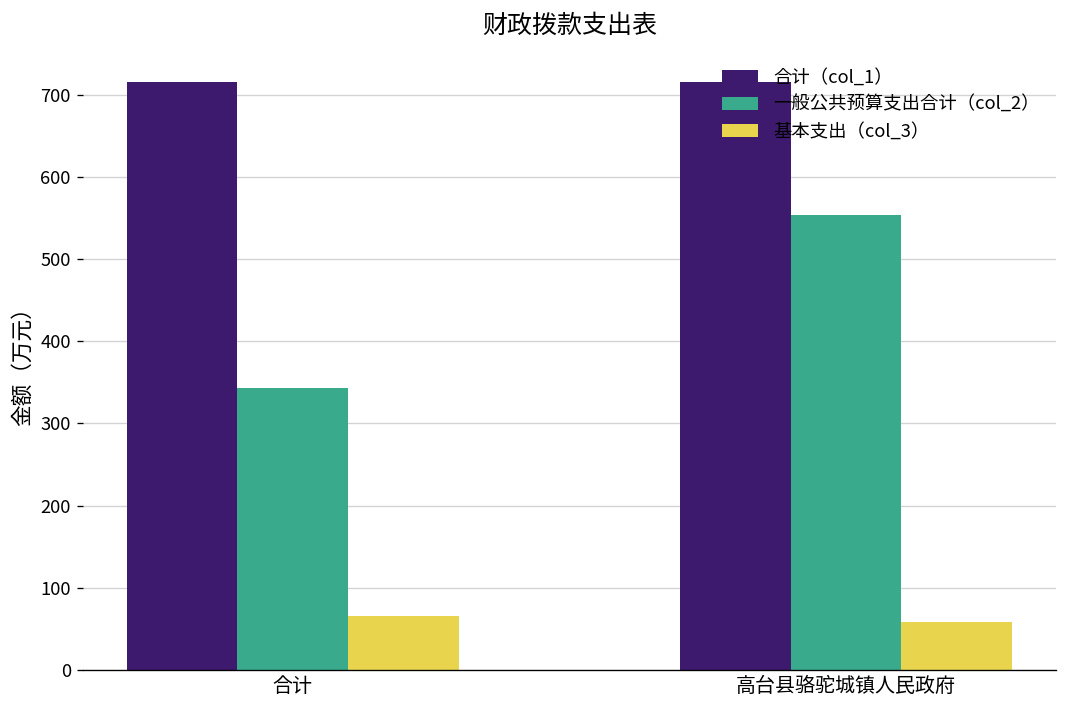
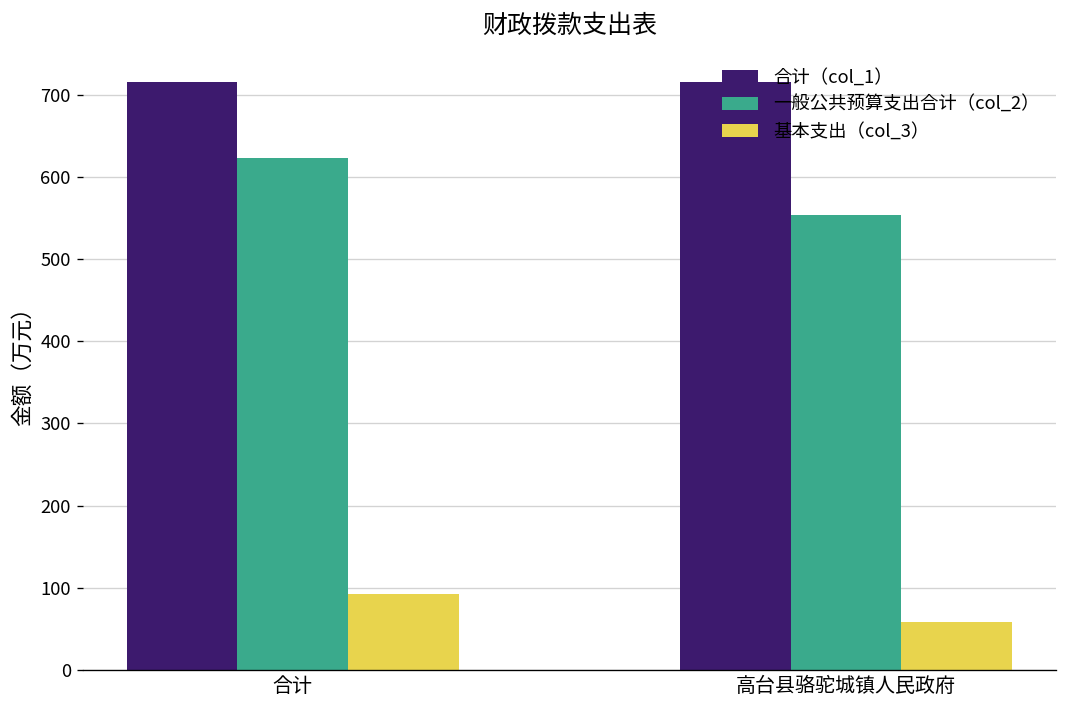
一般公共预算支出合计（col_2）, 合计: 340 -> 620
基本支出（col_3）, 合计: 70 -> 90
